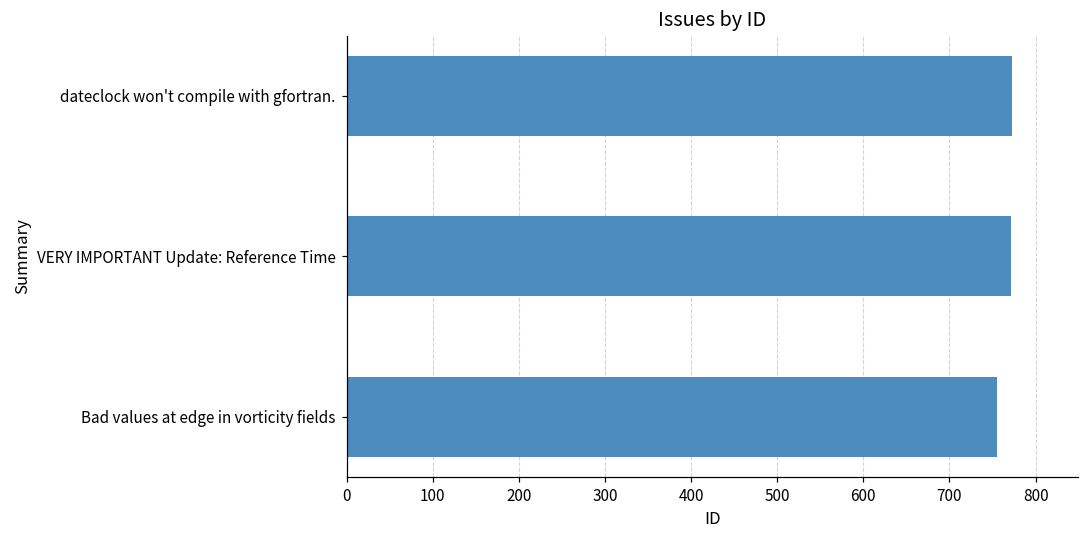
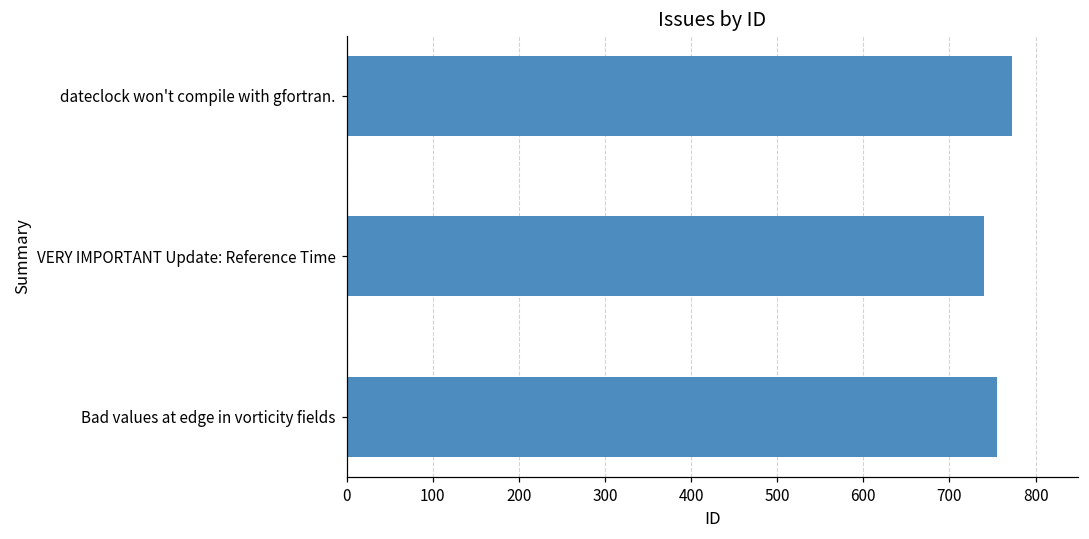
VERY IMPORTANT Update: Reference Time: 770 -> 740
